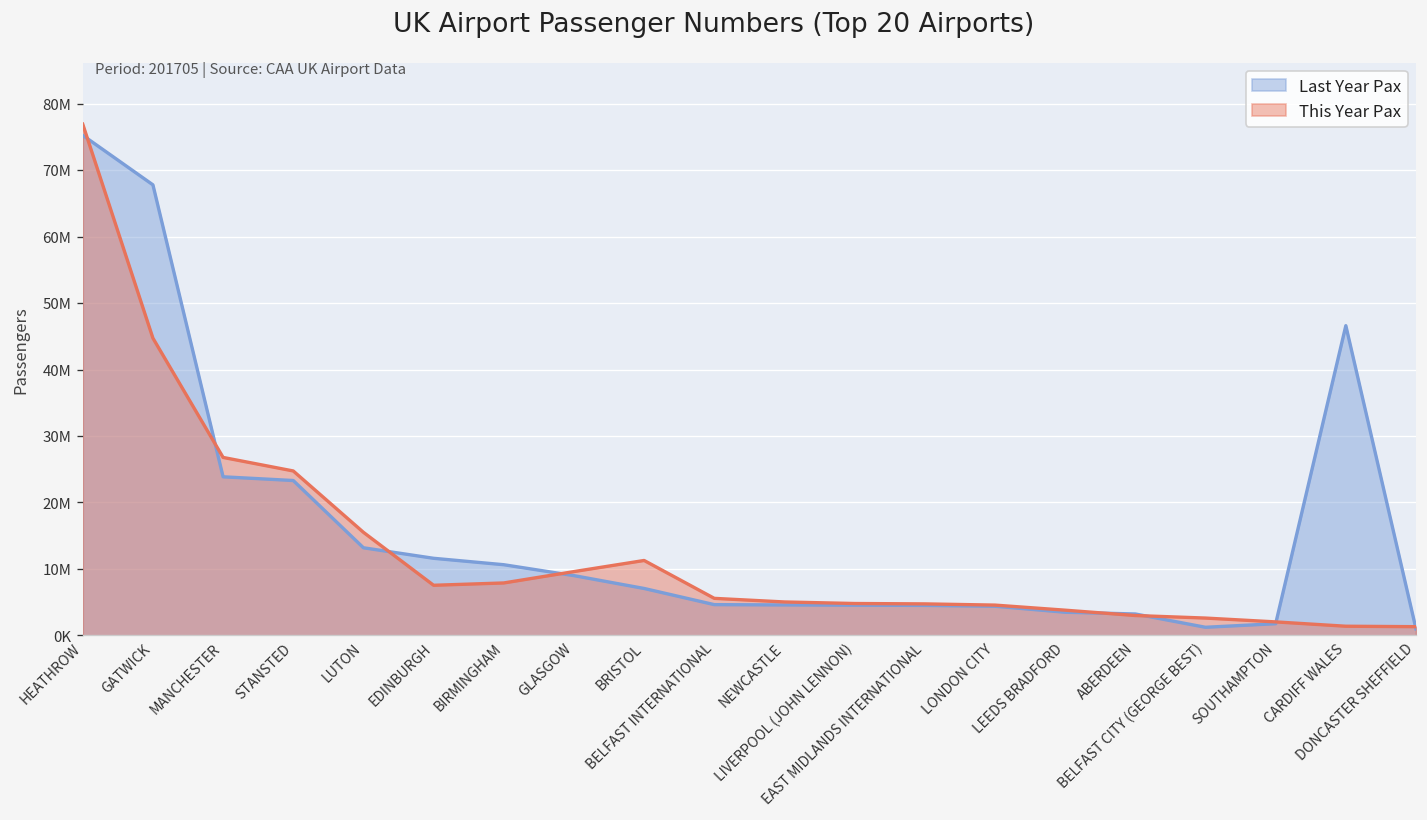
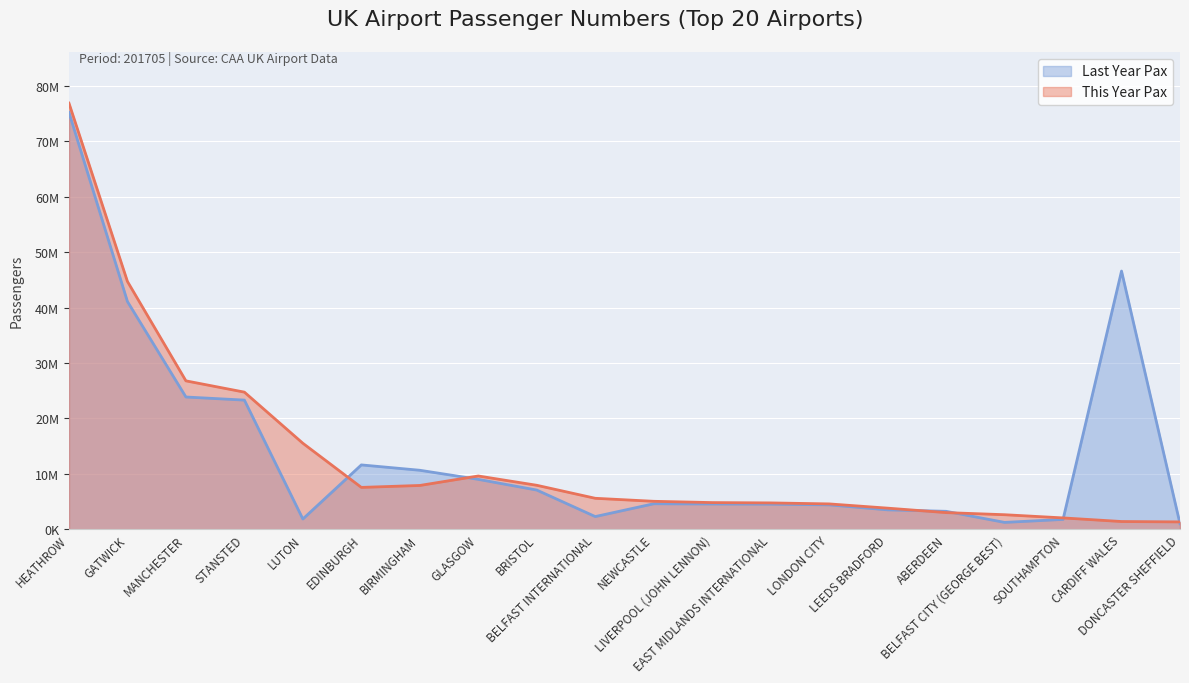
Last Year Pax, GATWICK: 68000000 -> 41000000
Last Year Pax, LUTON: 13000000 -> 2000000
This Year Pax, BRISTOL: 11000000 -> 8000000
Last Year Pax, BELFAST INTERNATIONAL: 5000000 -> 2000000
